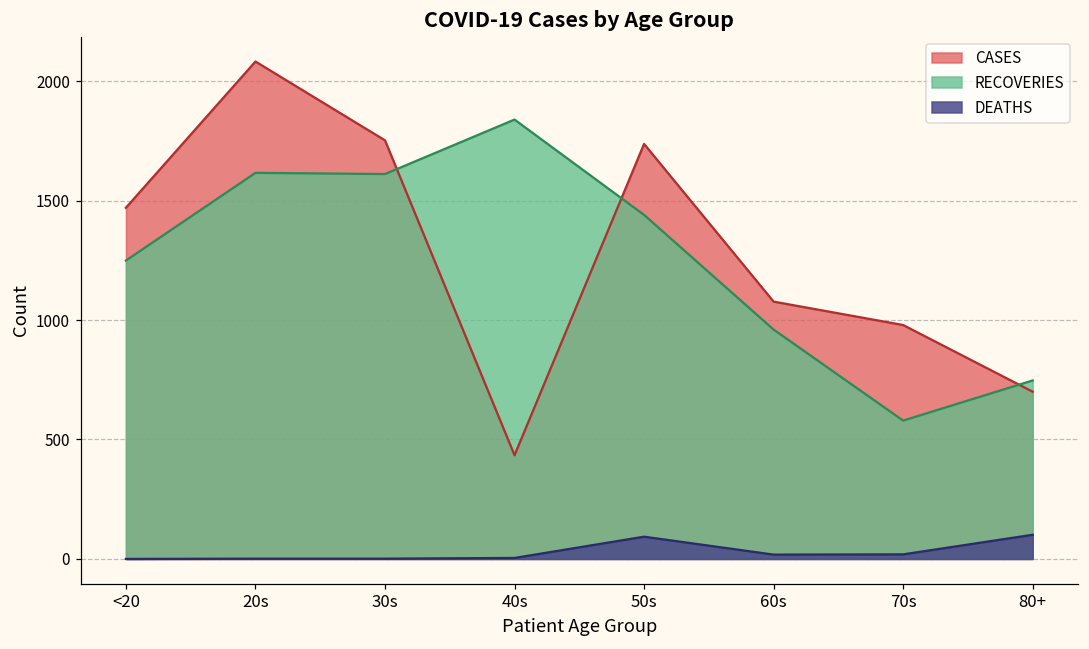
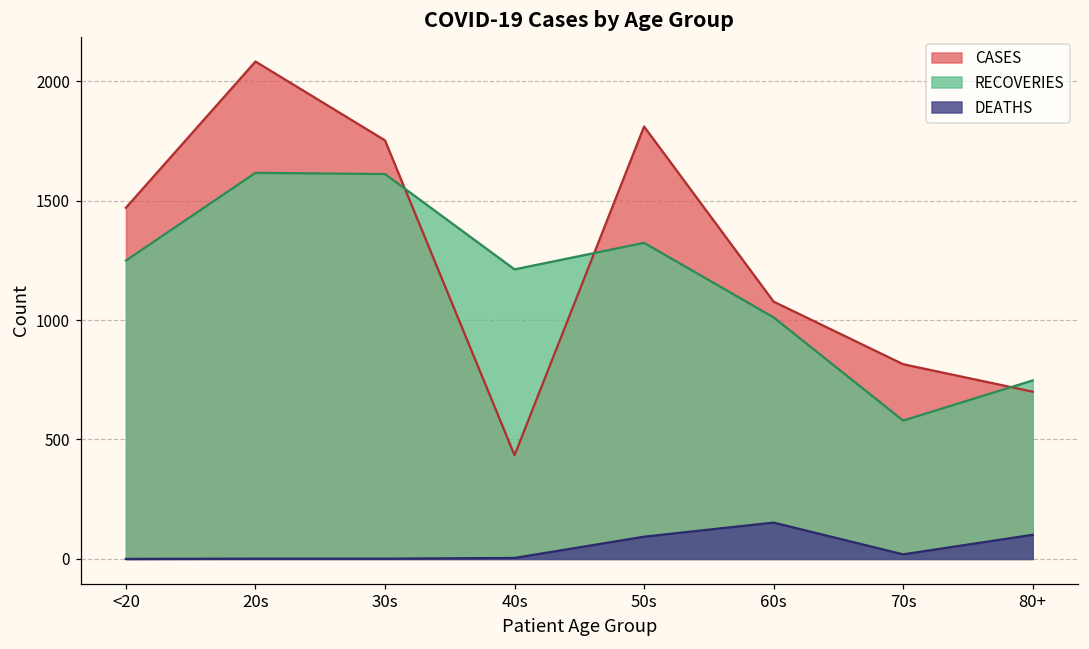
RECOVERIES, 40s: 1840 -> 1210
CASES, 50s: 1740 -> 1810
RECOVERIES, 50s: 1440 -> 1320
RECOVERIES, 60s: 960 -> 1010
DEATHS, 60s: 20 -> 150
CASES, 70s: 980 -> 820
